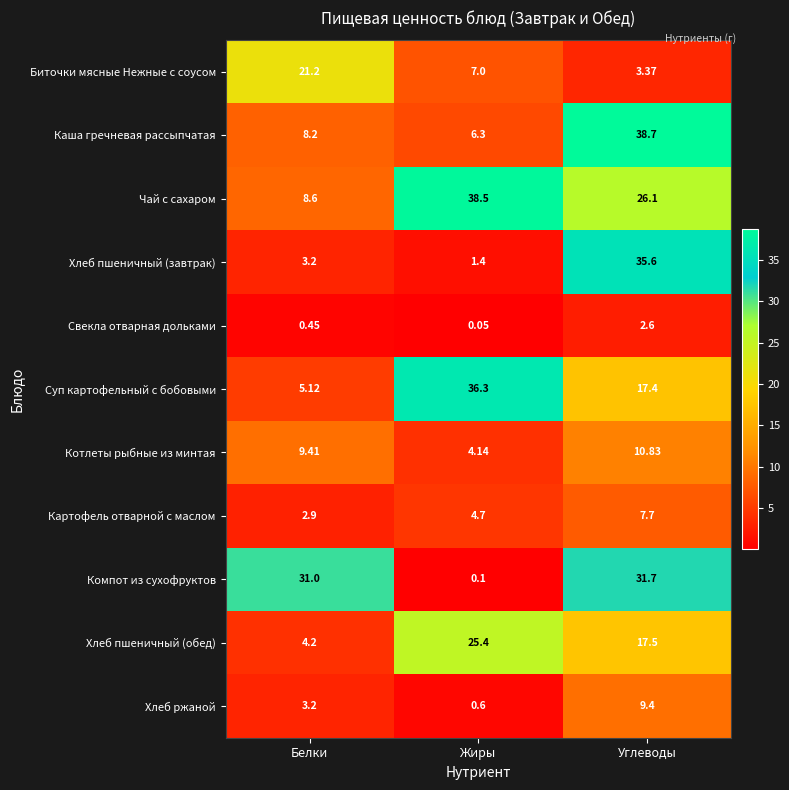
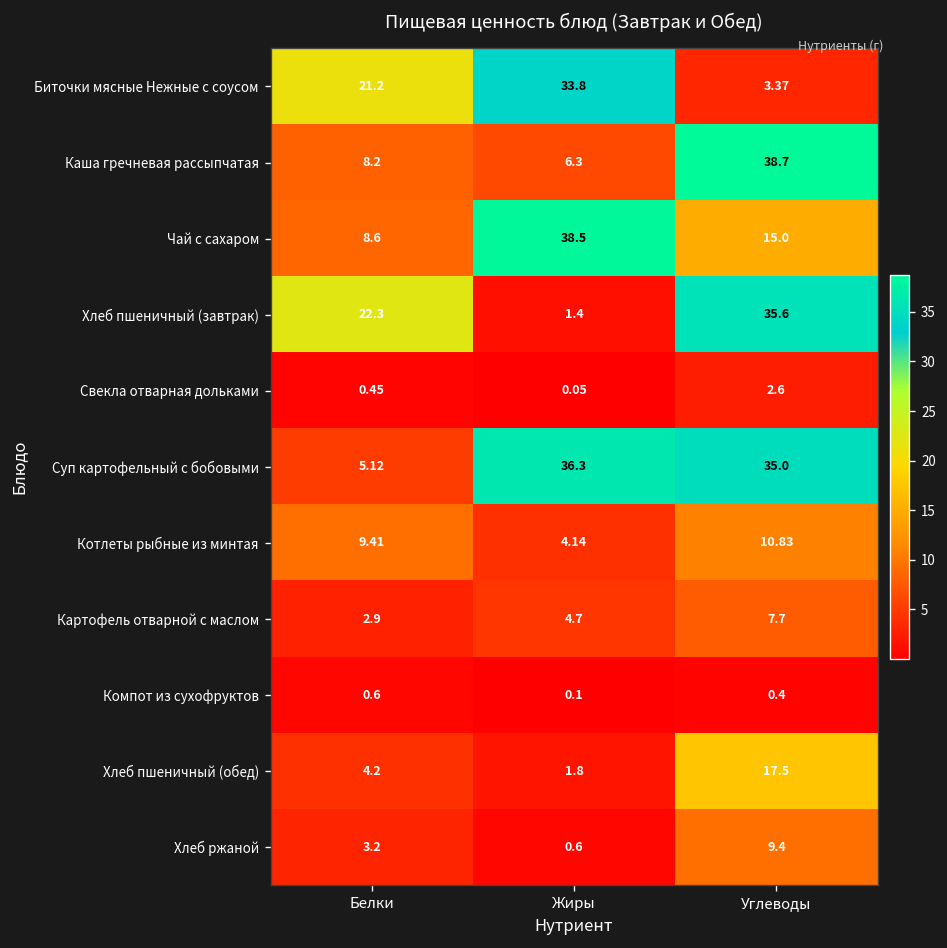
Биточки мясные Нежные с соусом, Жиры: 7.0 -> 33.8
Чай с сахаром, Углеводы: 26.1 -> 15.0
Хлеб пшеничный (завтрак), Белки: 3.2 -> 22.3
Суп картофельный с бобовыми, Углеводы: 17.4 -> 35.0
Компот из сухофруктов, Белки: 31.0 -> 0.6
Компот из сухофруктов, Углеводы: 31.7 -> 0.4
Хлеб пшеничный (обед), Жиры: 25.4 -> 1.8
